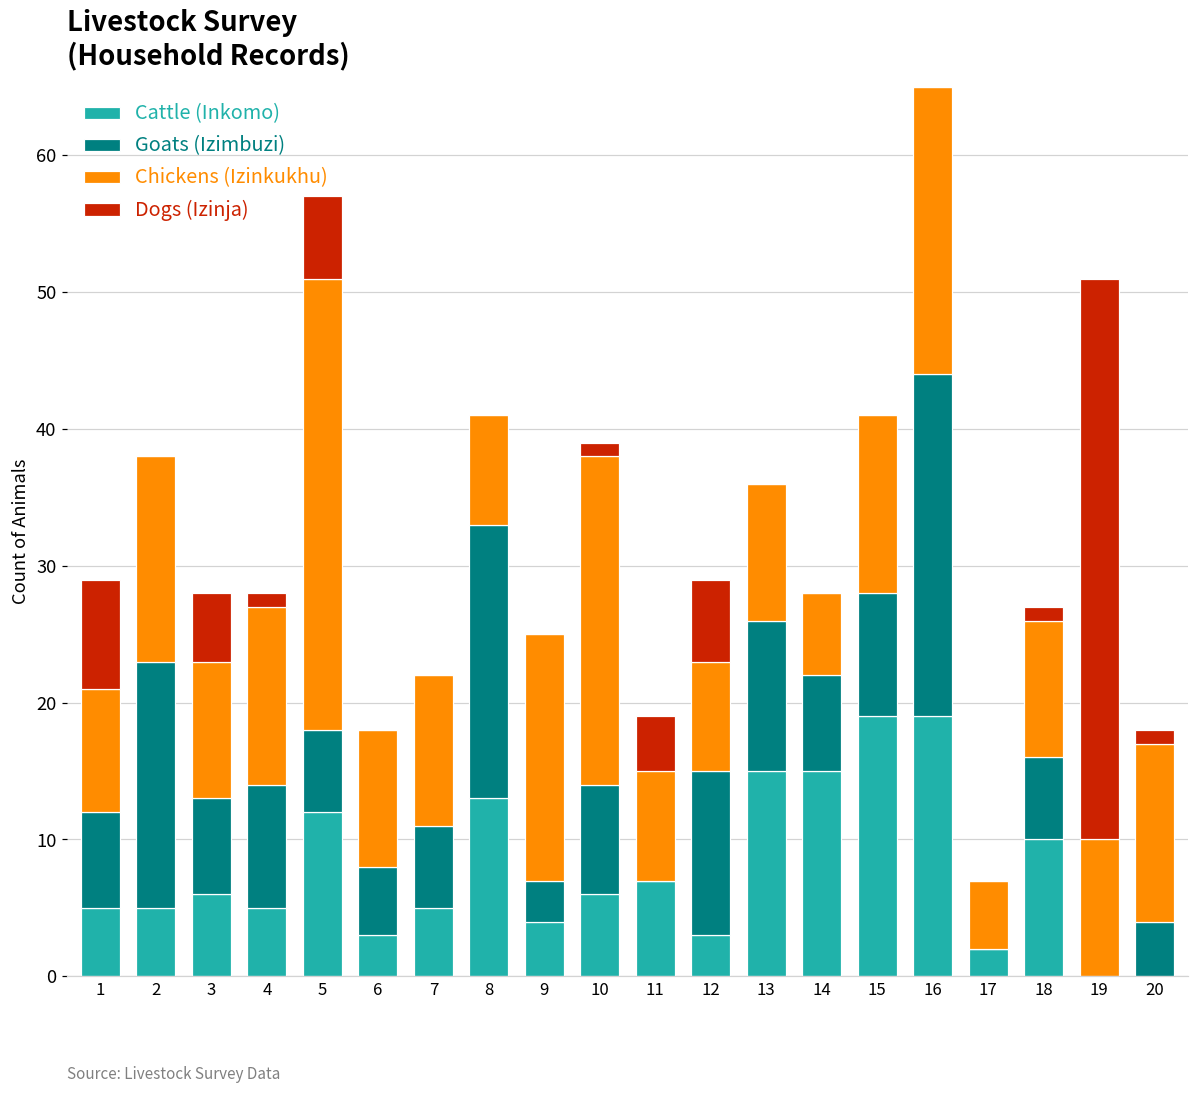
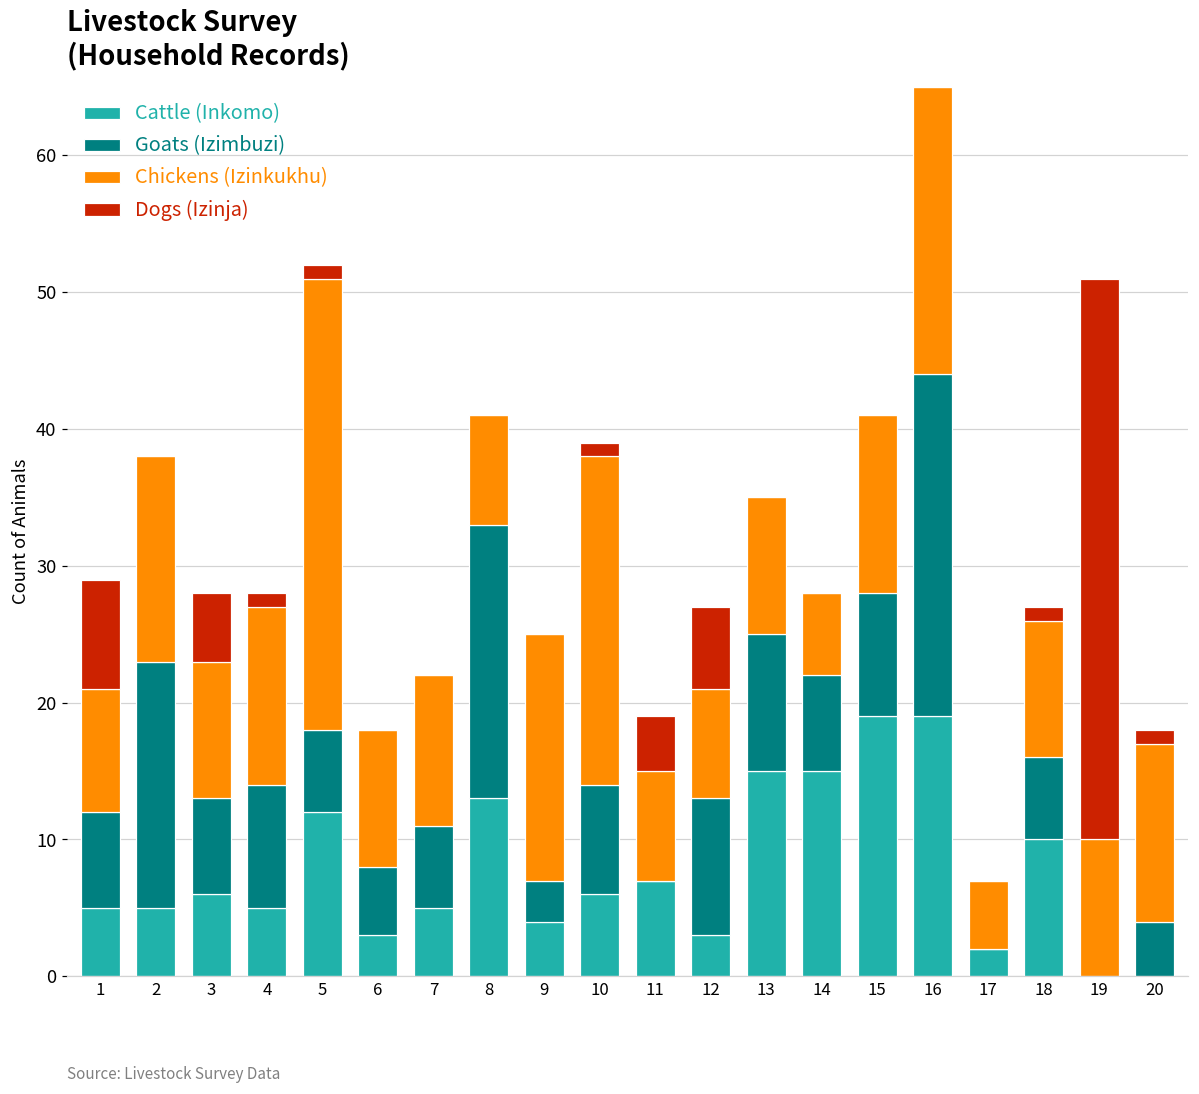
Dogs (Izinja), 5: 6 -> 1
Goats (Izimbuzi), 12: 12 -> 10
Goats (Izimbuzi), 13: 11 -> 10
